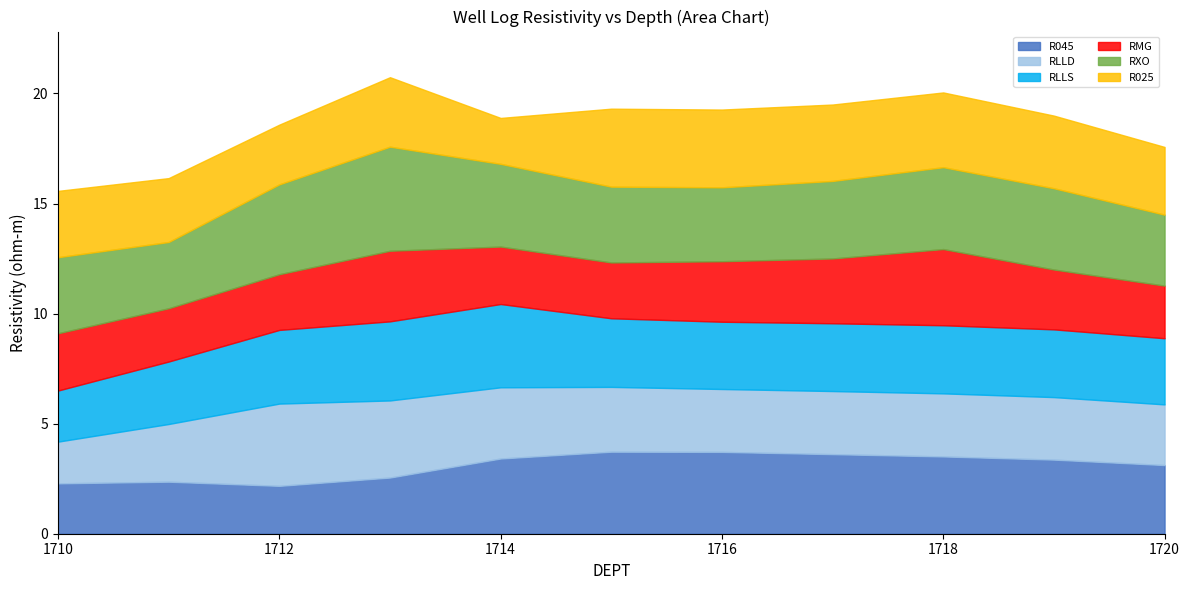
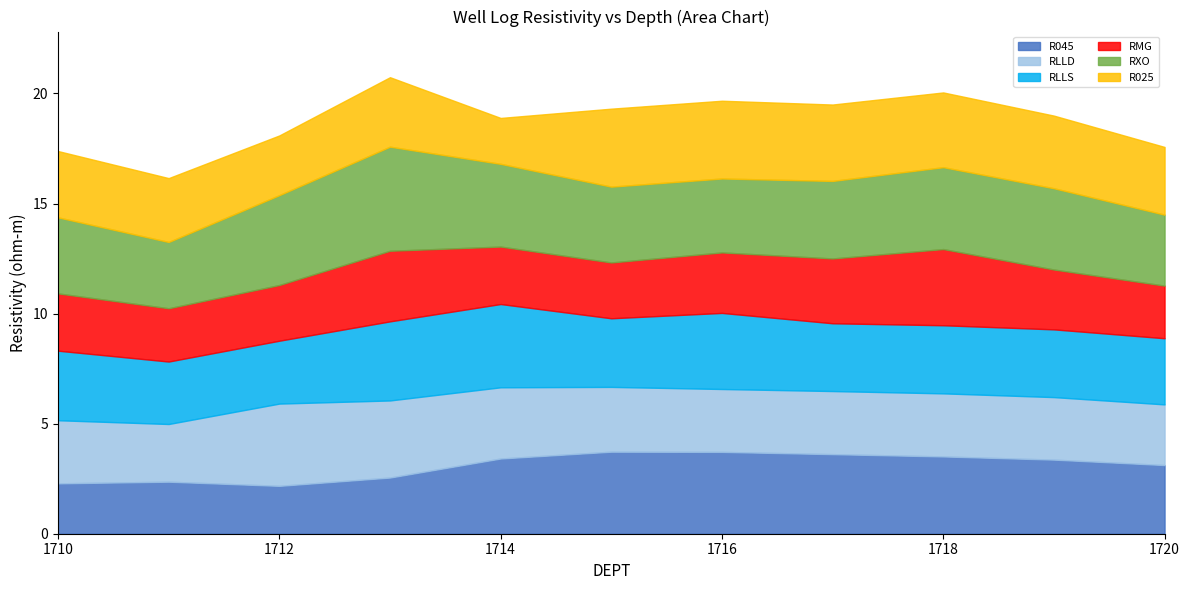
RLLD, 1710: 1.9 -> 2.9
RLLS, 1710: 2.3 -> 3.2
RLLS, 1712: 3.3 -> 2.9
RLLS, 1716: 3.1 -> 3.5
